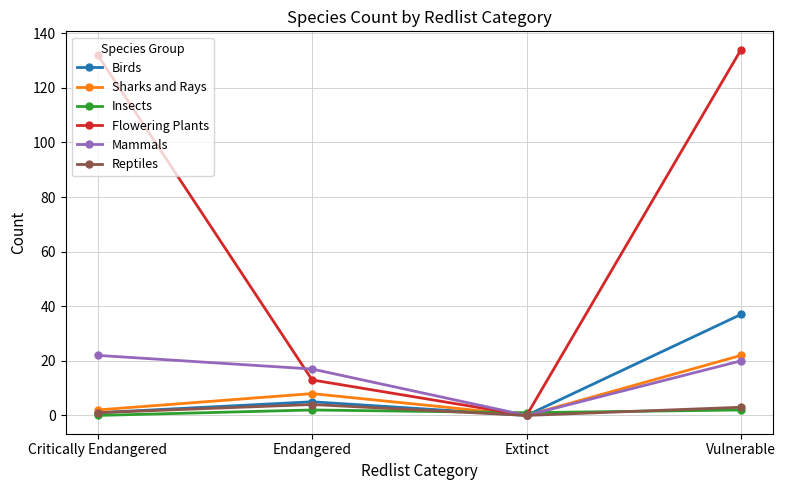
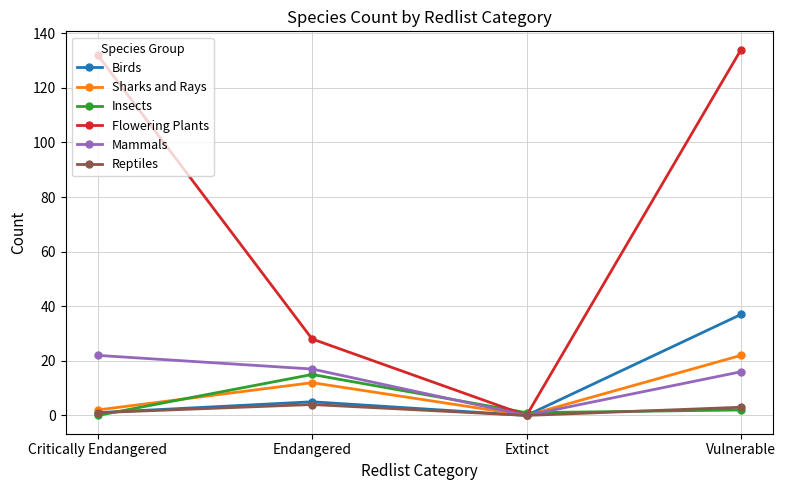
Sharks and Rays, Endangered: 8 -> 12
Insects, Endangered: 2 -> 15
Flowering Plants, Endangered: 13 -> 28
Mammals, Vulnerable: 20 -> 16
